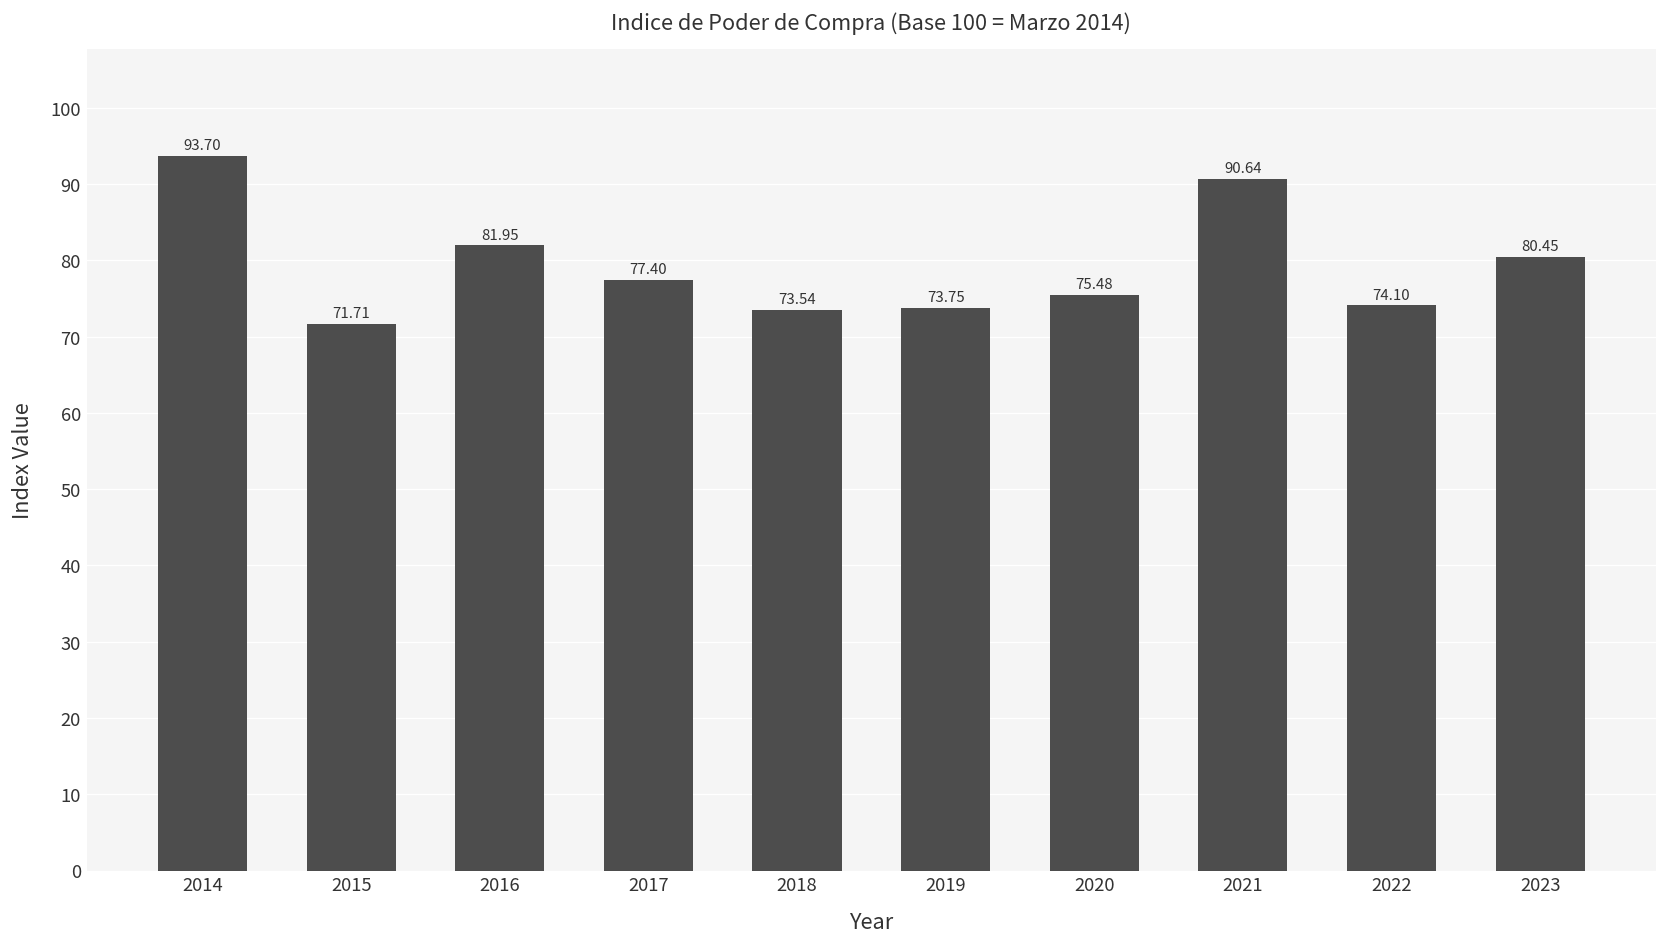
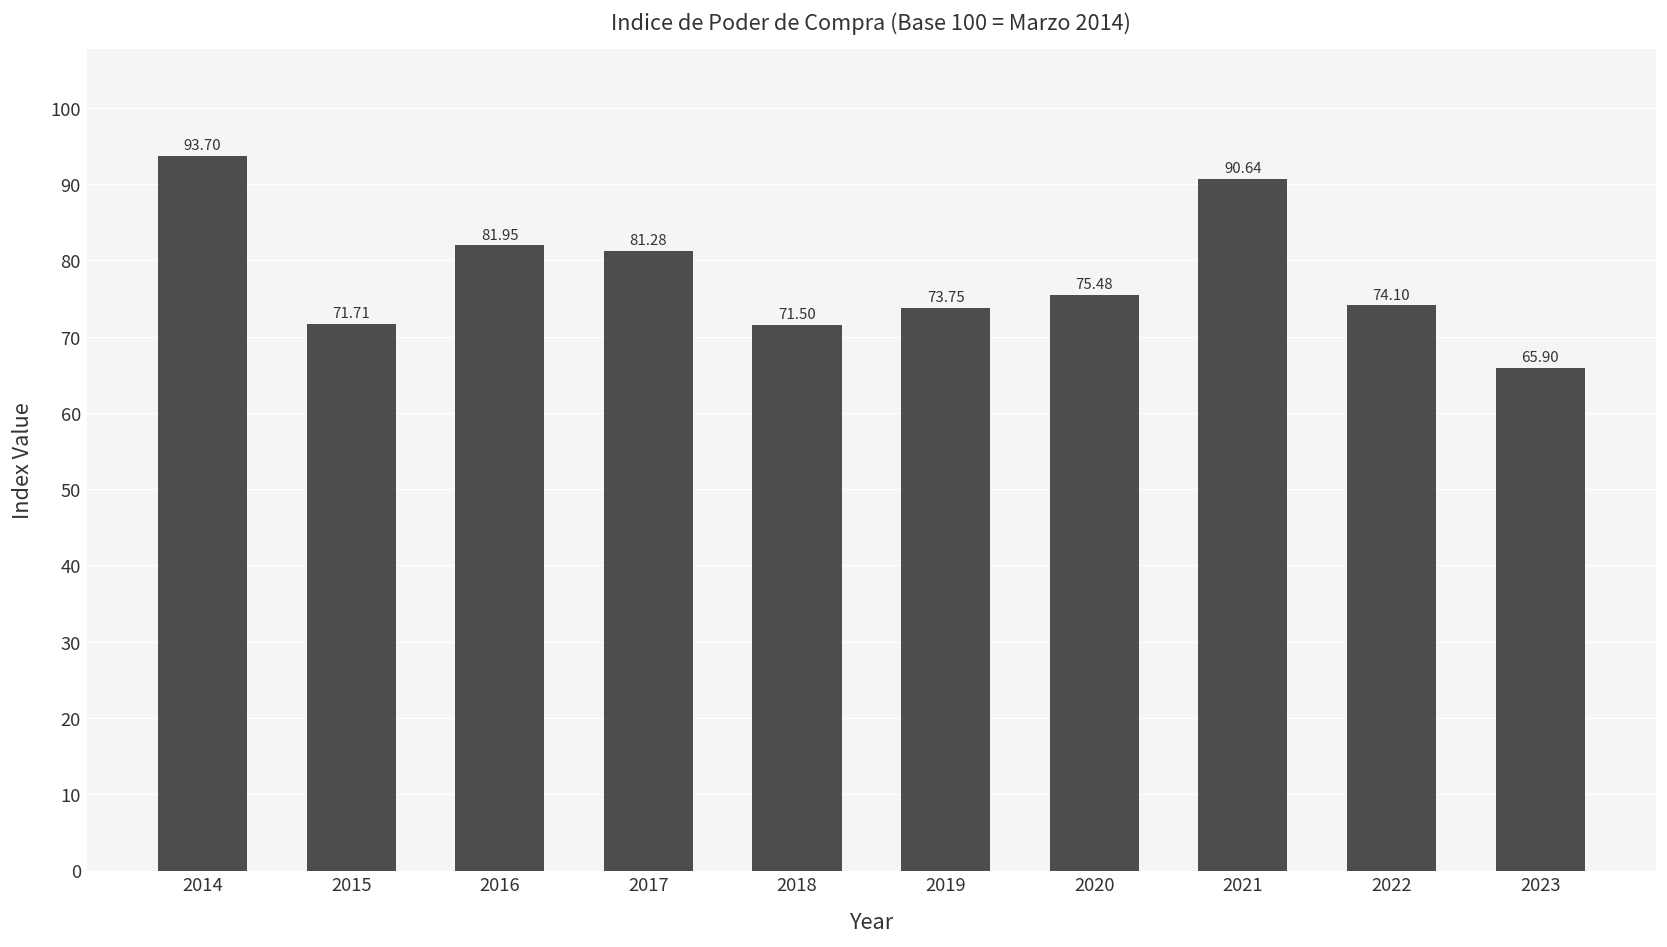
2017: 77.40 -> 81.28
2018: 73.54 -> 71.50
2023: 80.45 -> 65.90
